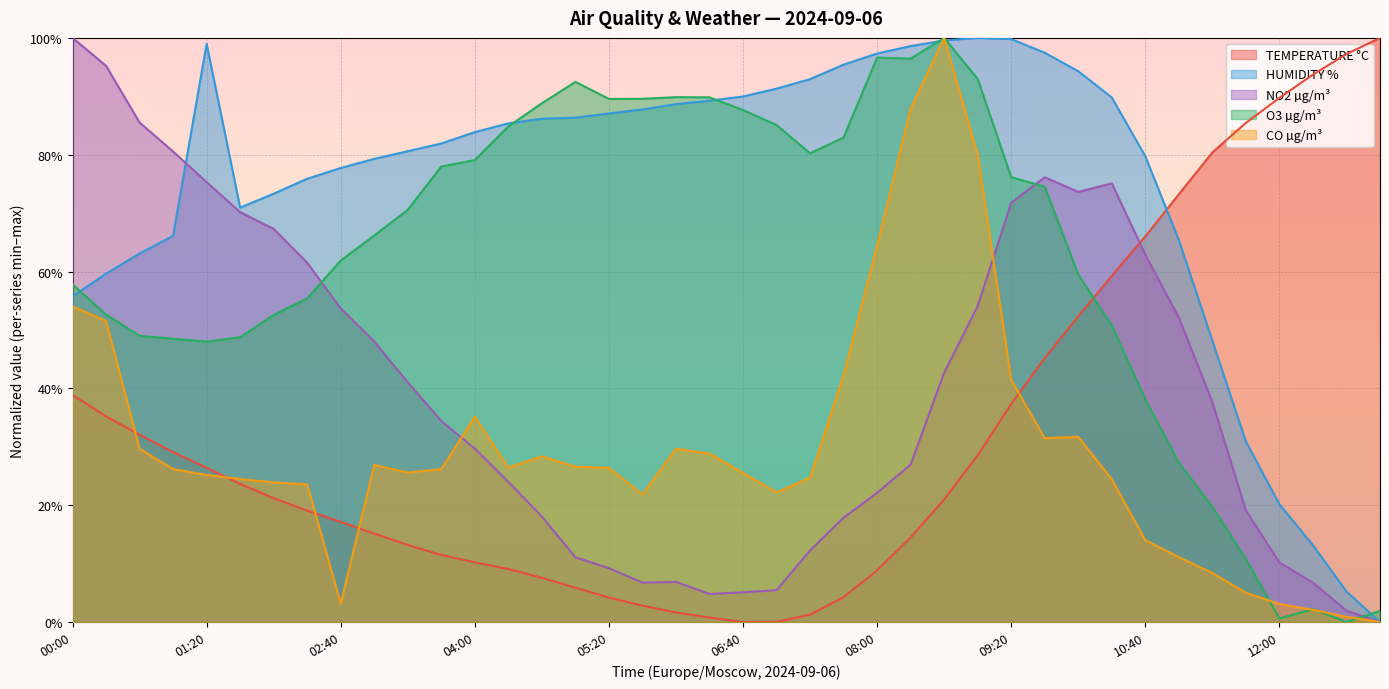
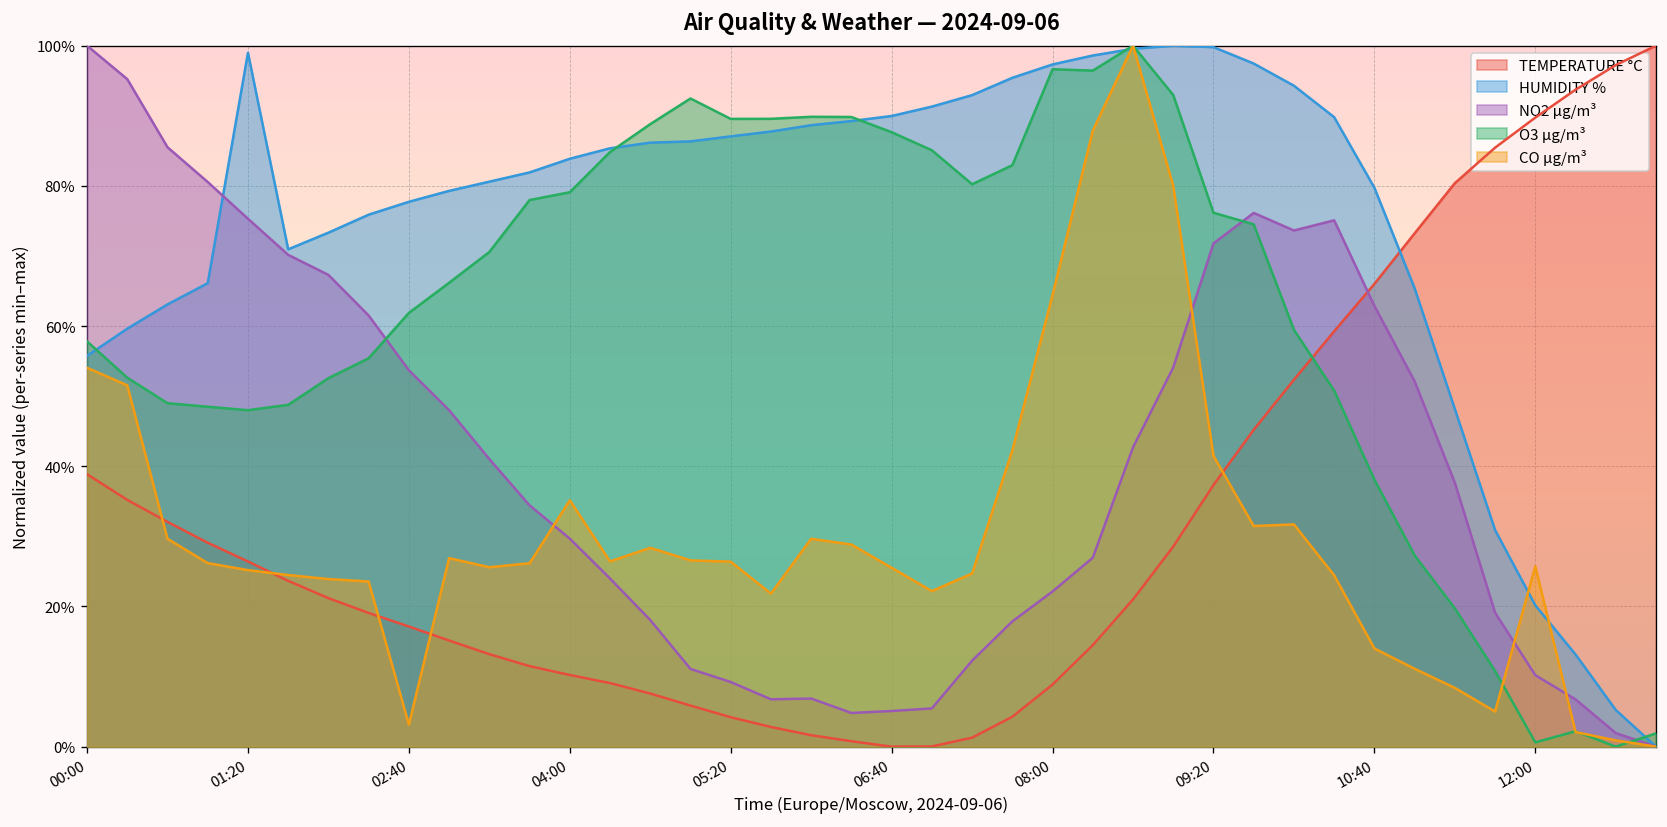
CO µg/m³, 12:00: 3% -> 26%
